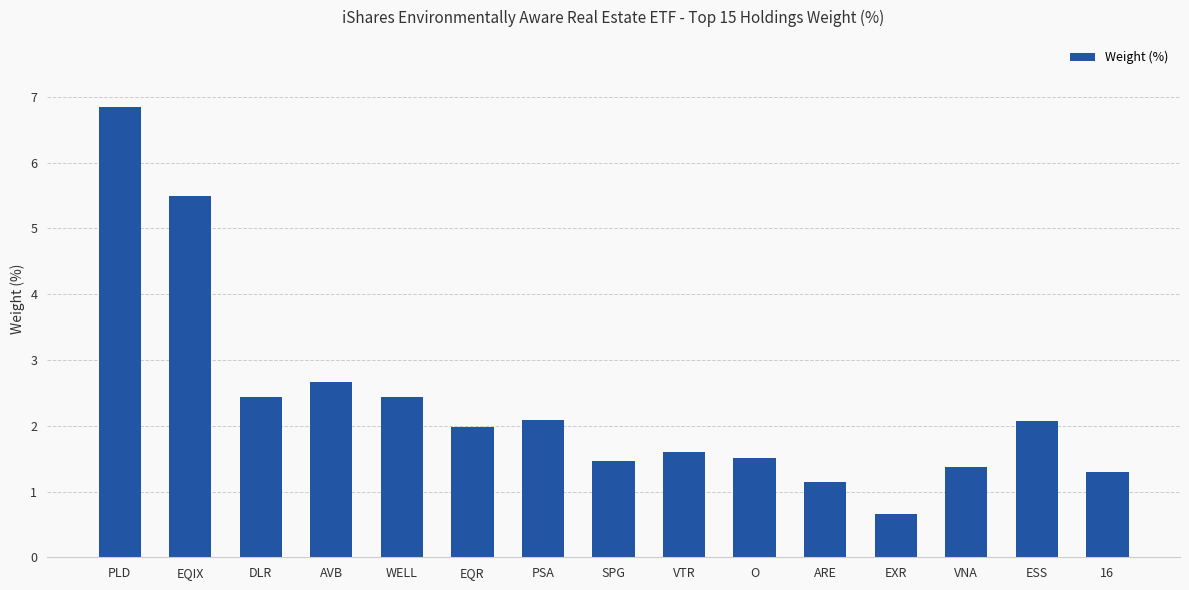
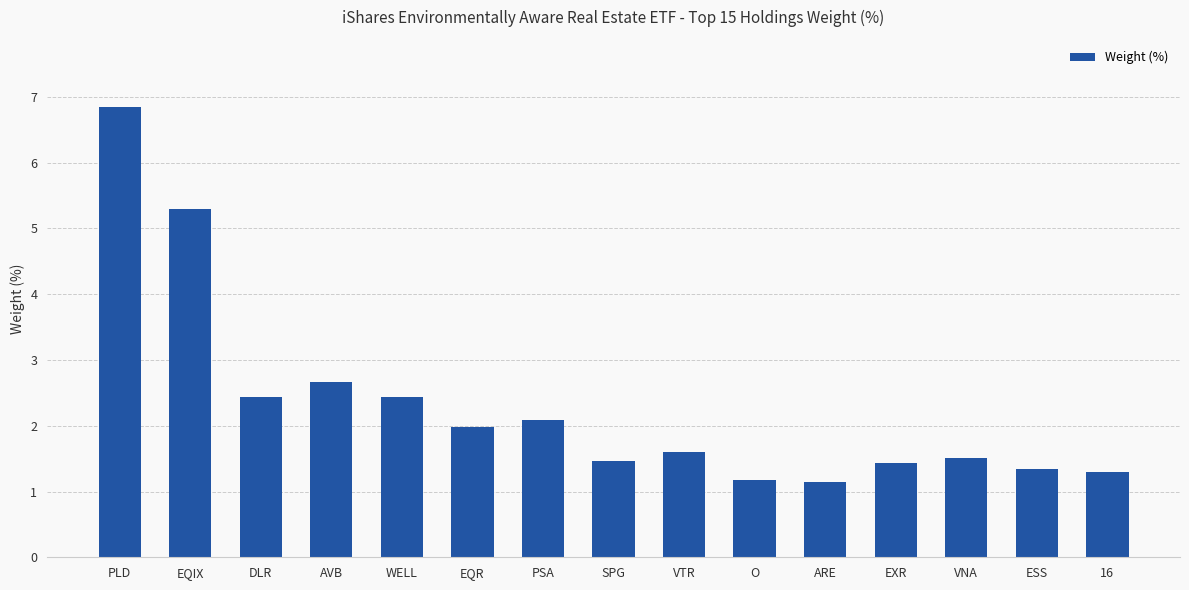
EQIX: 5.5 -> 5.3
O: 1.5 -> 1.2
EXR: 0.7 -> 1.4
VNA: 1.4 -> 1.5
ESS: 2.1 -> 1.3
